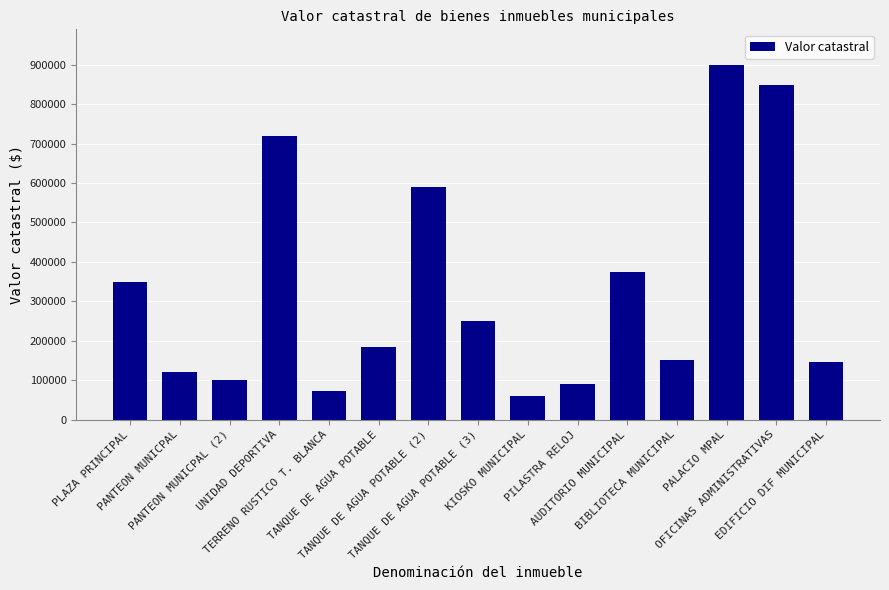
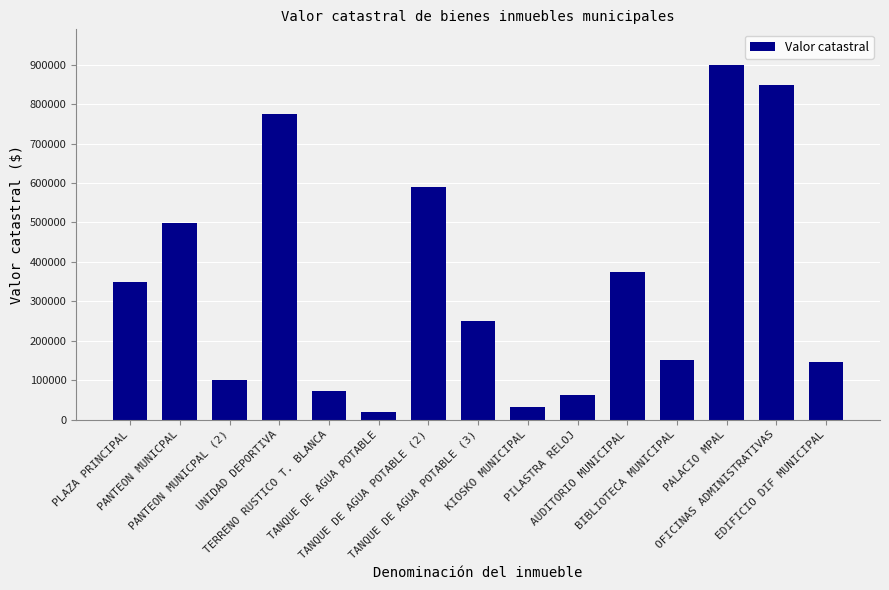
PANTEON MUNICPAL: 120000 -> 500000
UNIDAD DEPORTIVA: 720000 -> 780000
TANQUE DE AGUA POTABLE: 180000 -> 20000
KIOSKO MUNICIPAL: 60000 -> 30000
PILASTRA RELOJ: 90000 -> 60000
